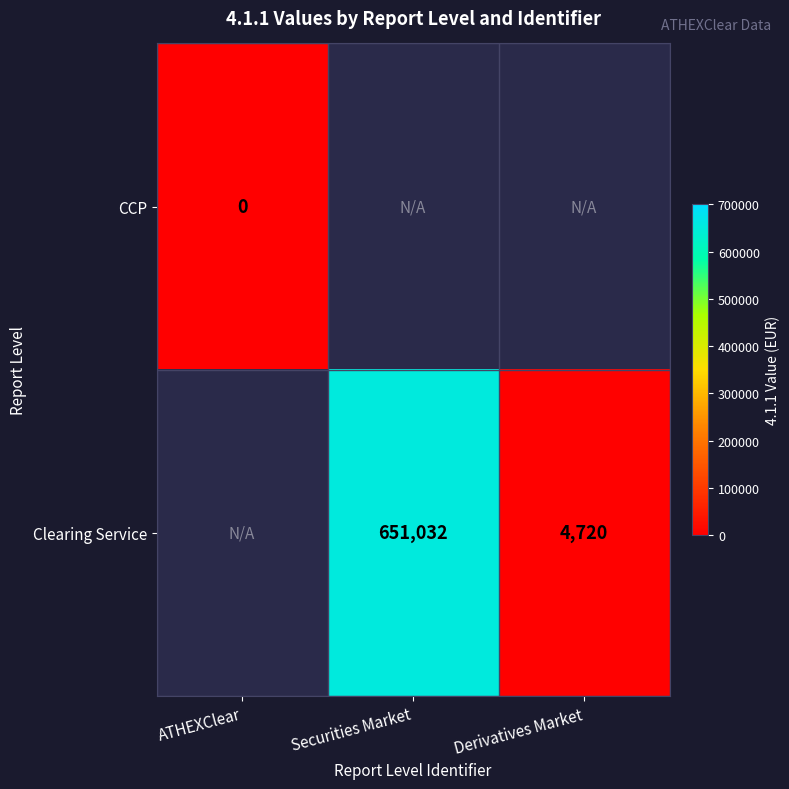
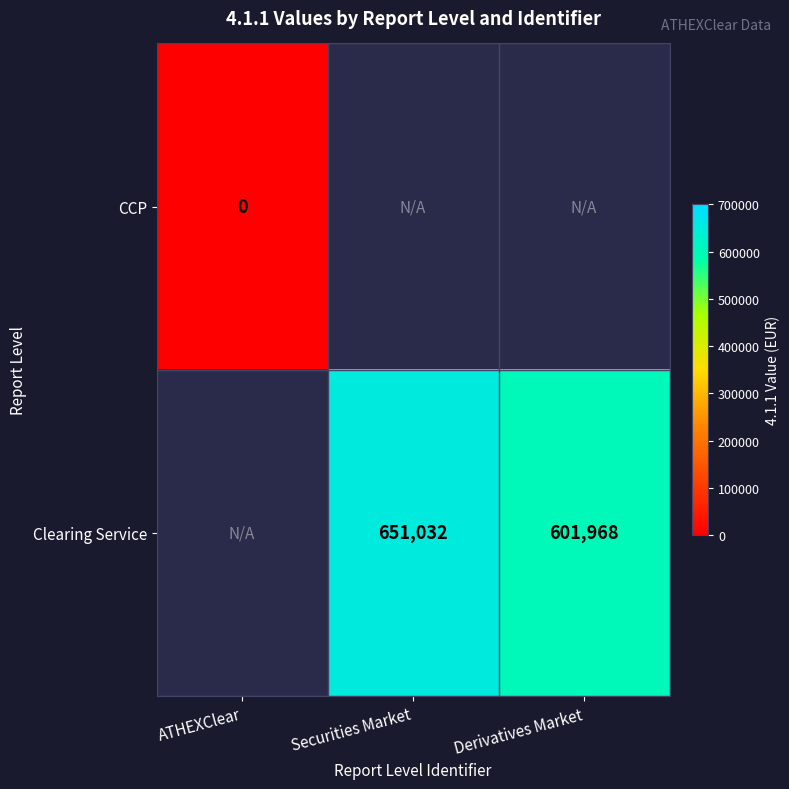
Clearing Service, Derivatives Market: 4,720 -> 601,968
